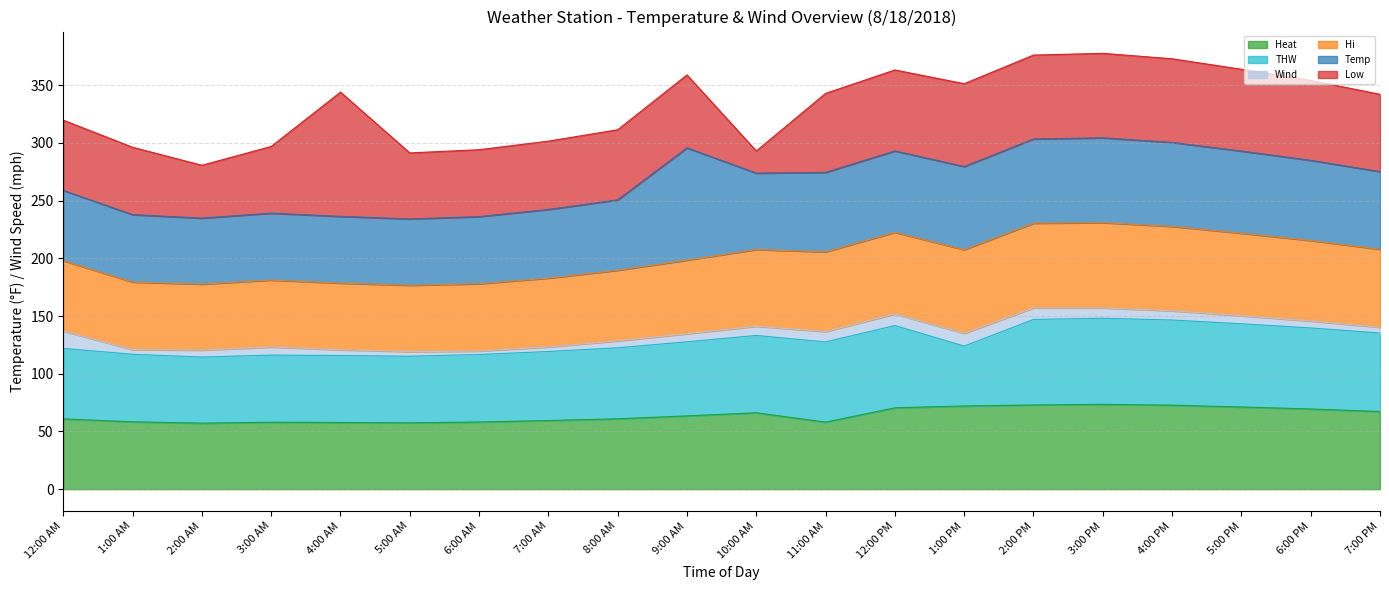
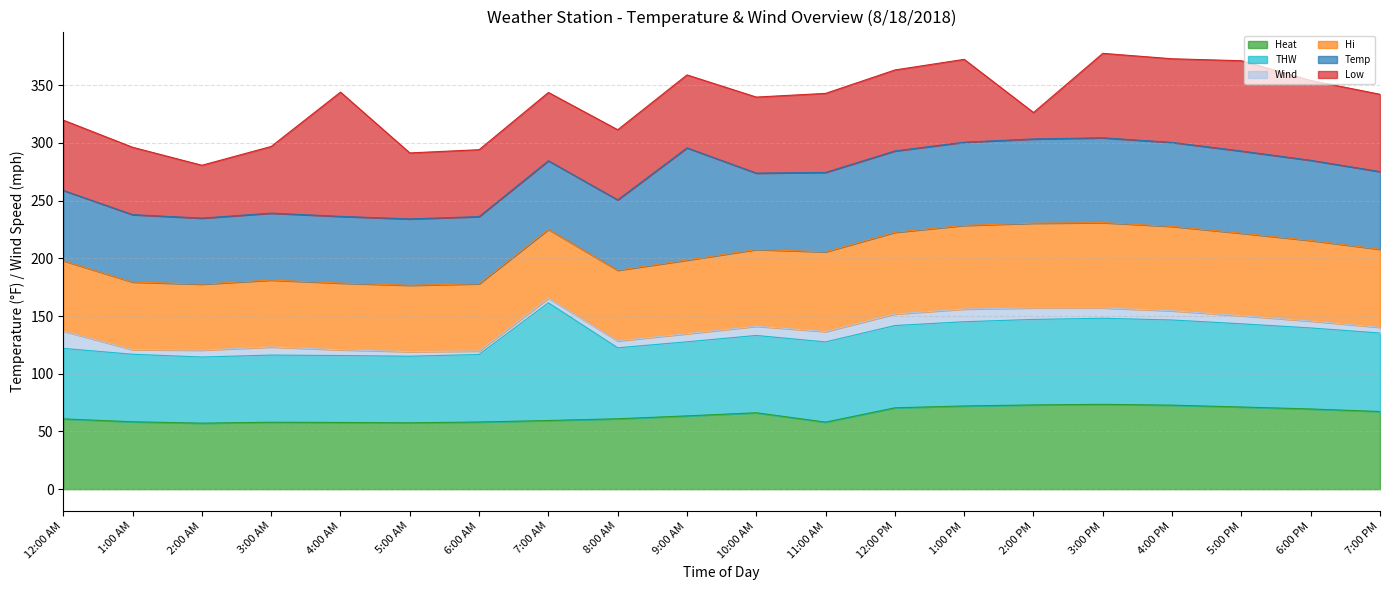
THW, 7:00 AM: 60 -> 102
Low, 10:00 AM: 19 -> 66
THW, 1:00 PM: 52 -> 73
Low, 2:00 PM: 73 -> 23
Low, 5:00 PM: 71 -> 78
